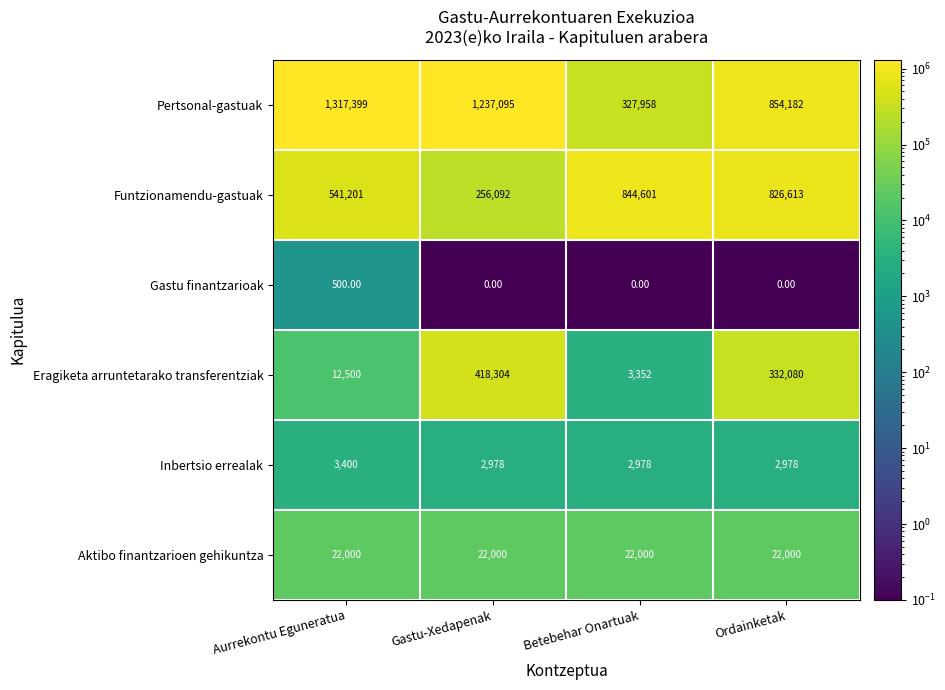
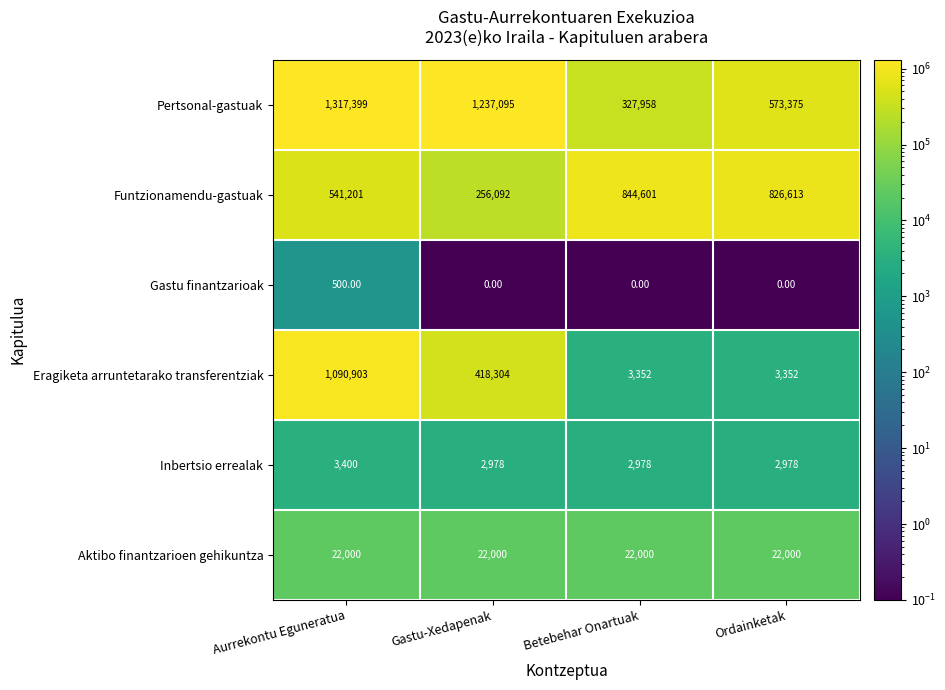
Pertsonal-gastuak, Ordainketak: 854,182 -> 573,375
Eragiketa arruntetarako transferentziak, Aurrekontu Eguneratua: 12,500 -> 1,090,903
Eragiketa arruntetarako transferentziak, Ordainketak: 332,080 -> 3,352
